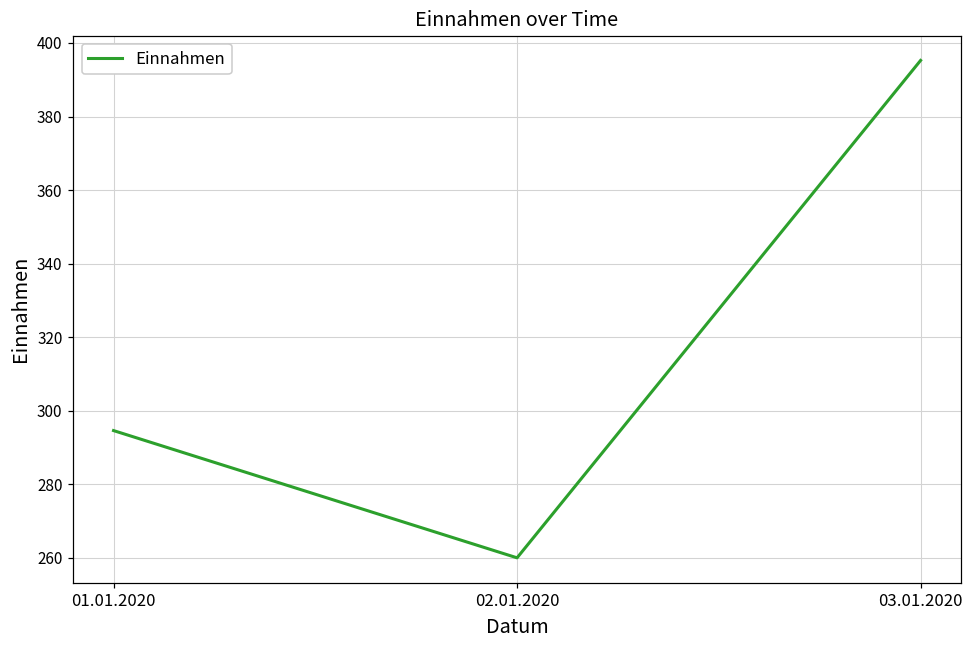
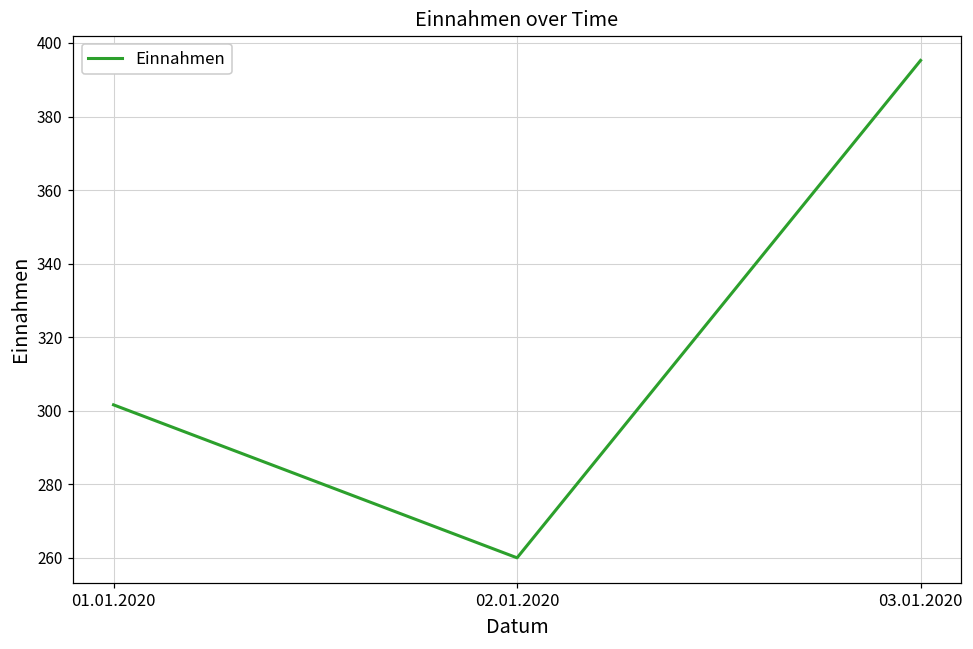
01.01.2020: 295 -> 302
